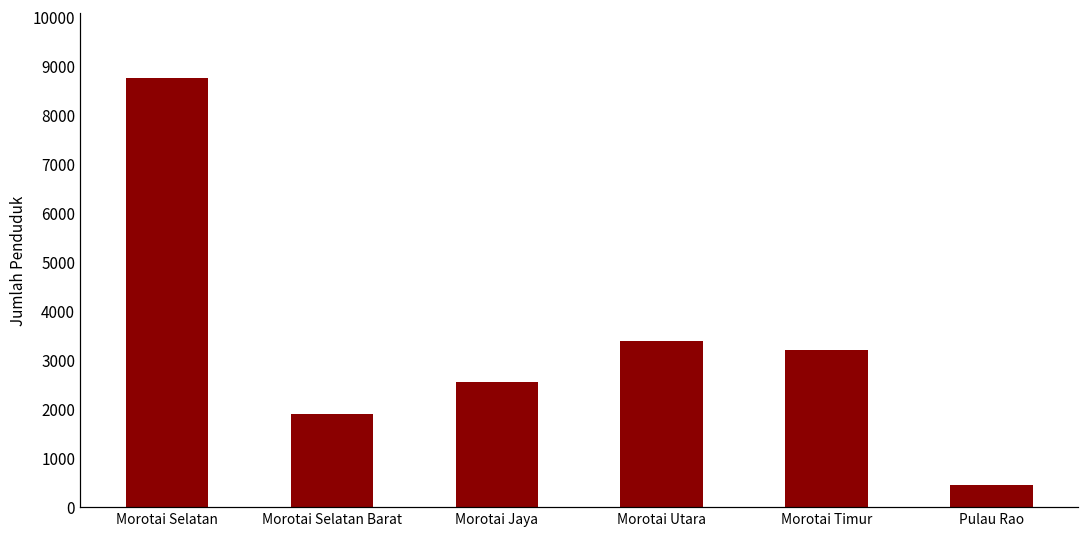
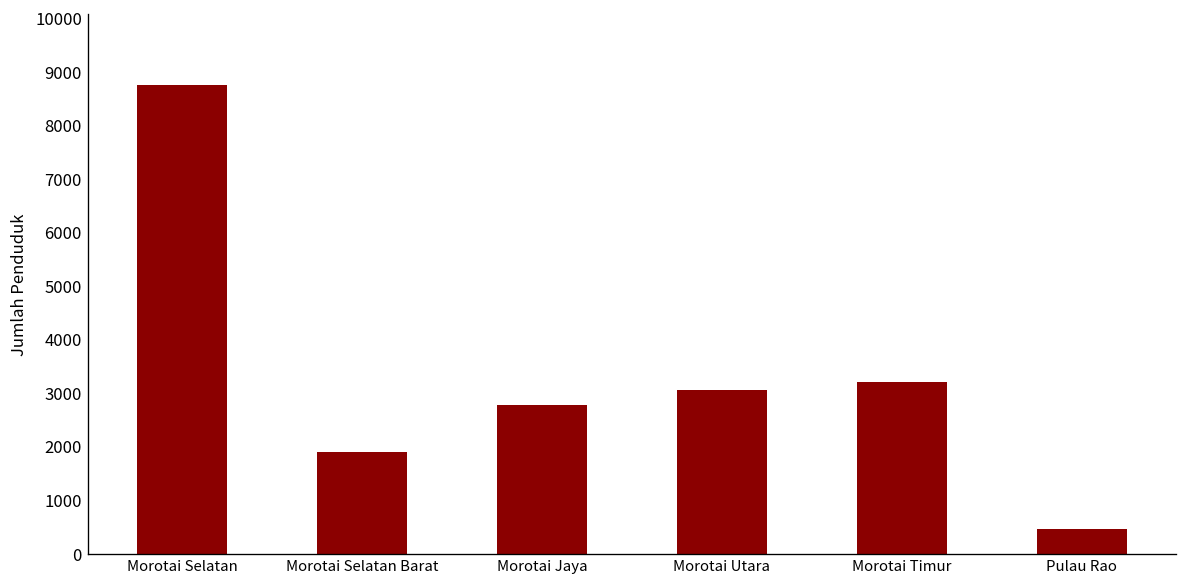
Morotai Jaya: 2600 -> 2800
Morotai Utara: 3400 -> 3100
